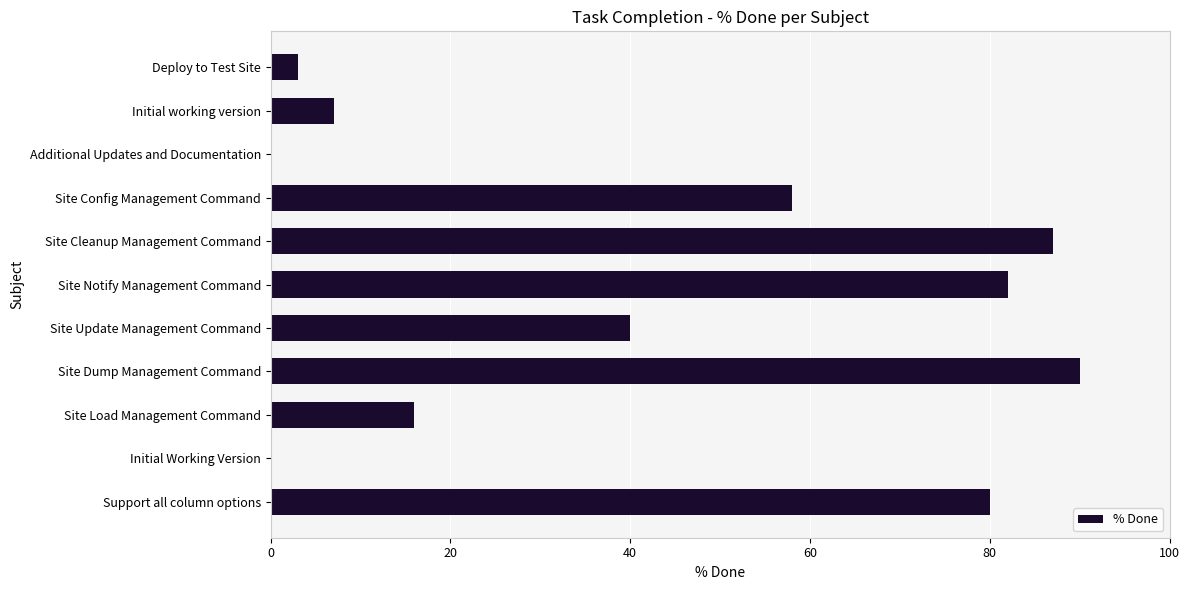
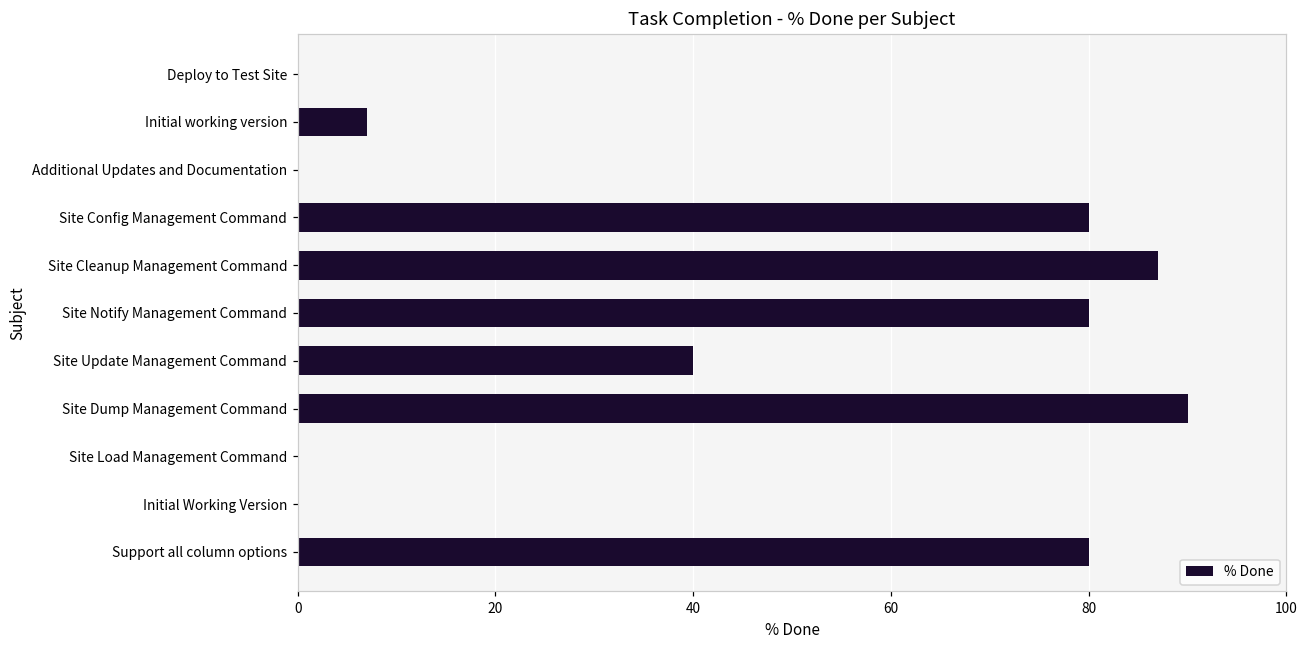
Deploy to Test Site: 3 -> 0
Site Config Management Command: 58 -> 80
Site Notify Management Command: 82 -> 80
Site Load Management Command: 16 -> 0
